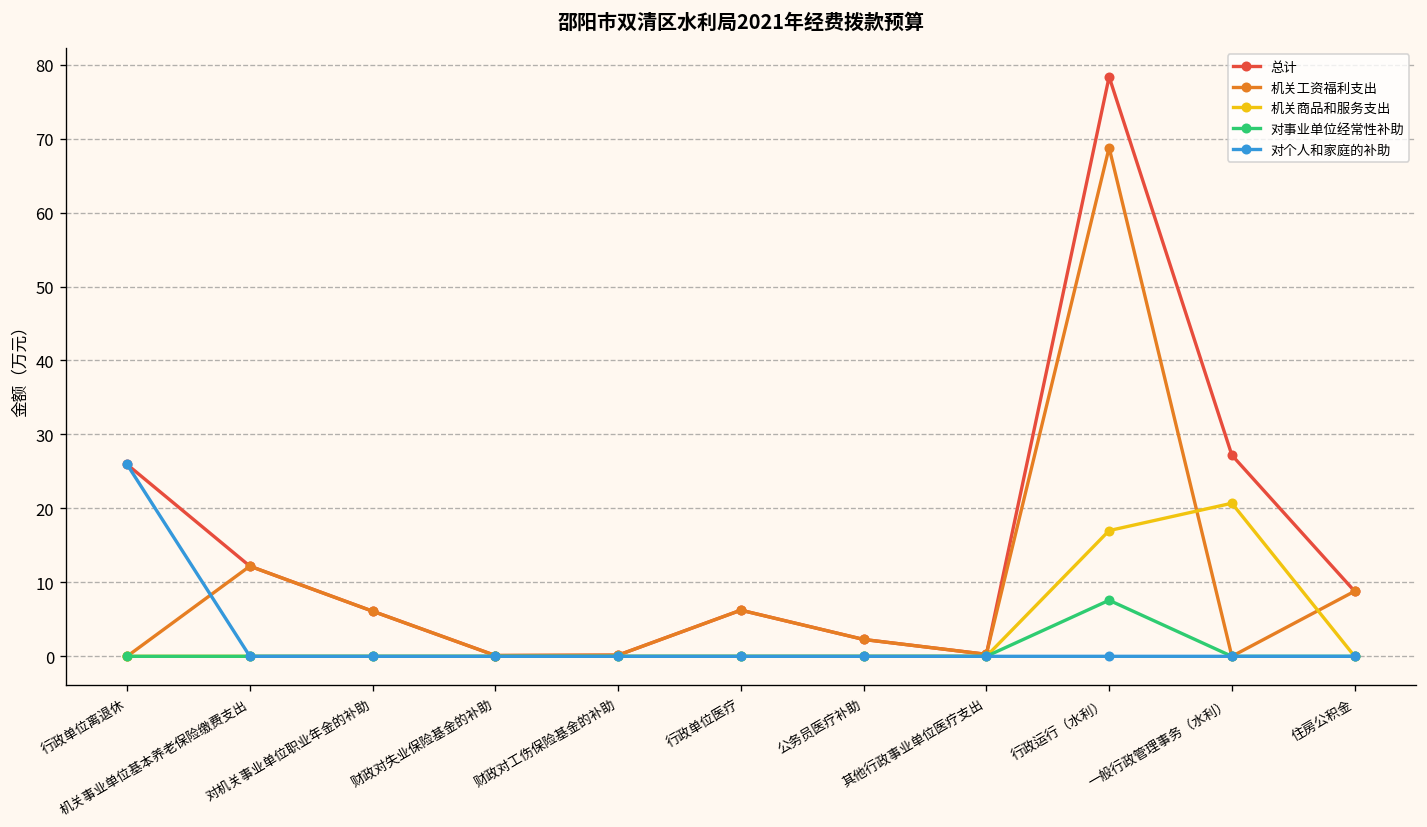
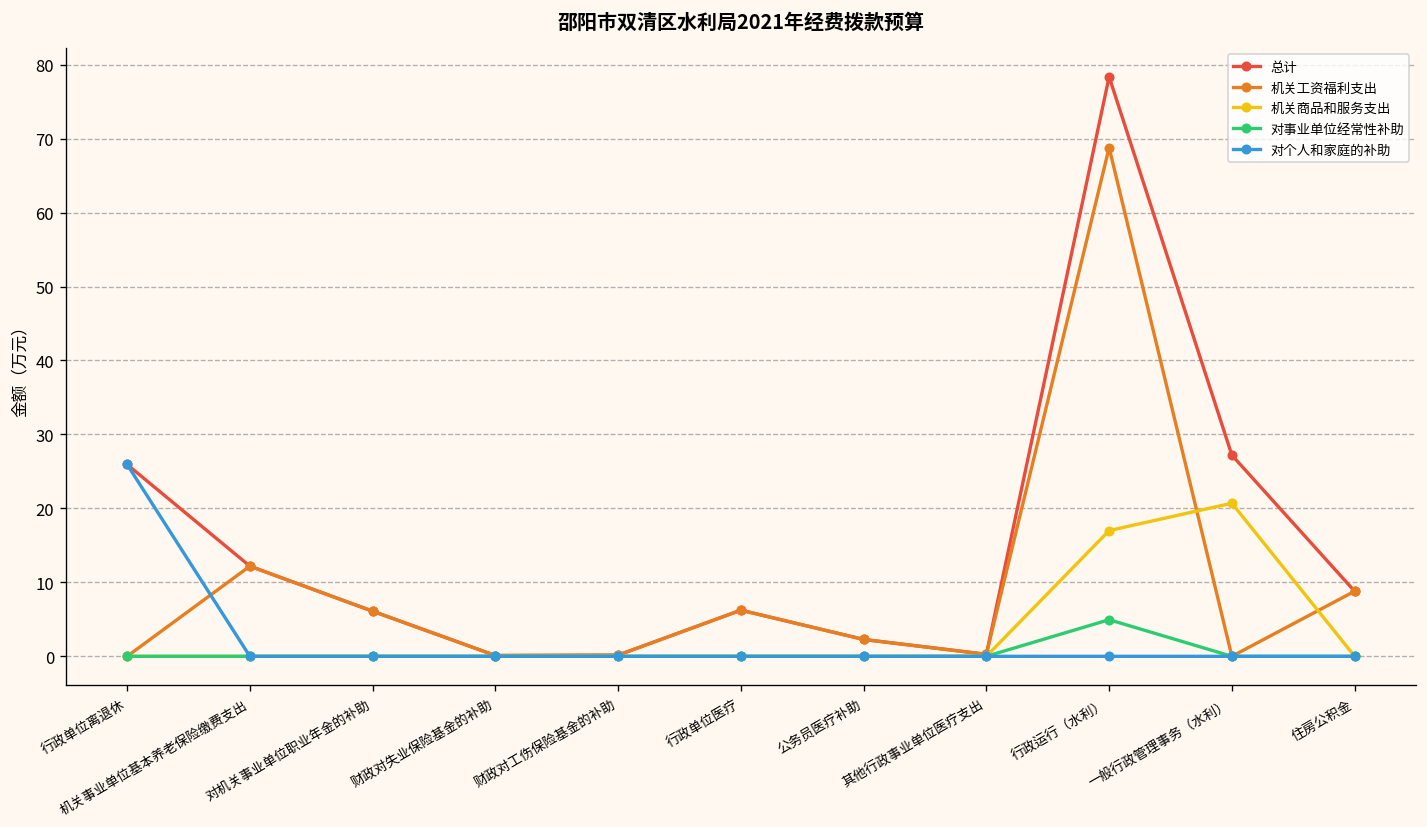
对事业单位经常性补助, 行政运行（水利）: 8 -> 5
